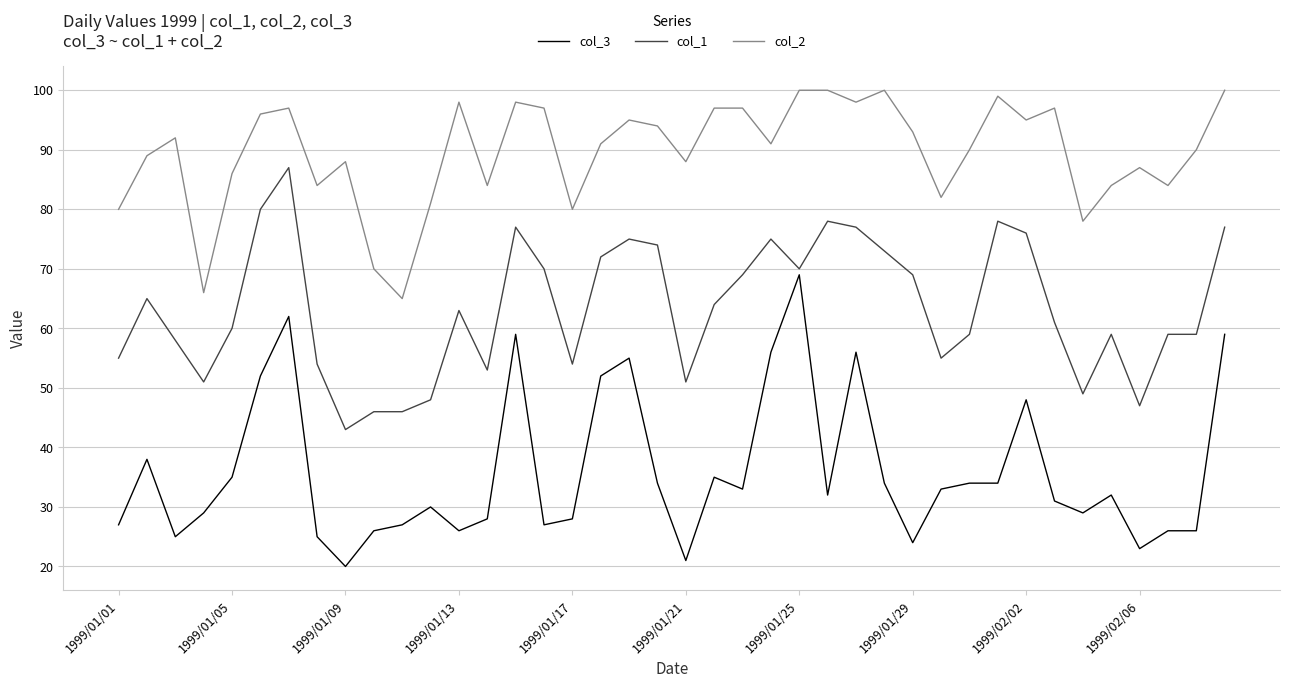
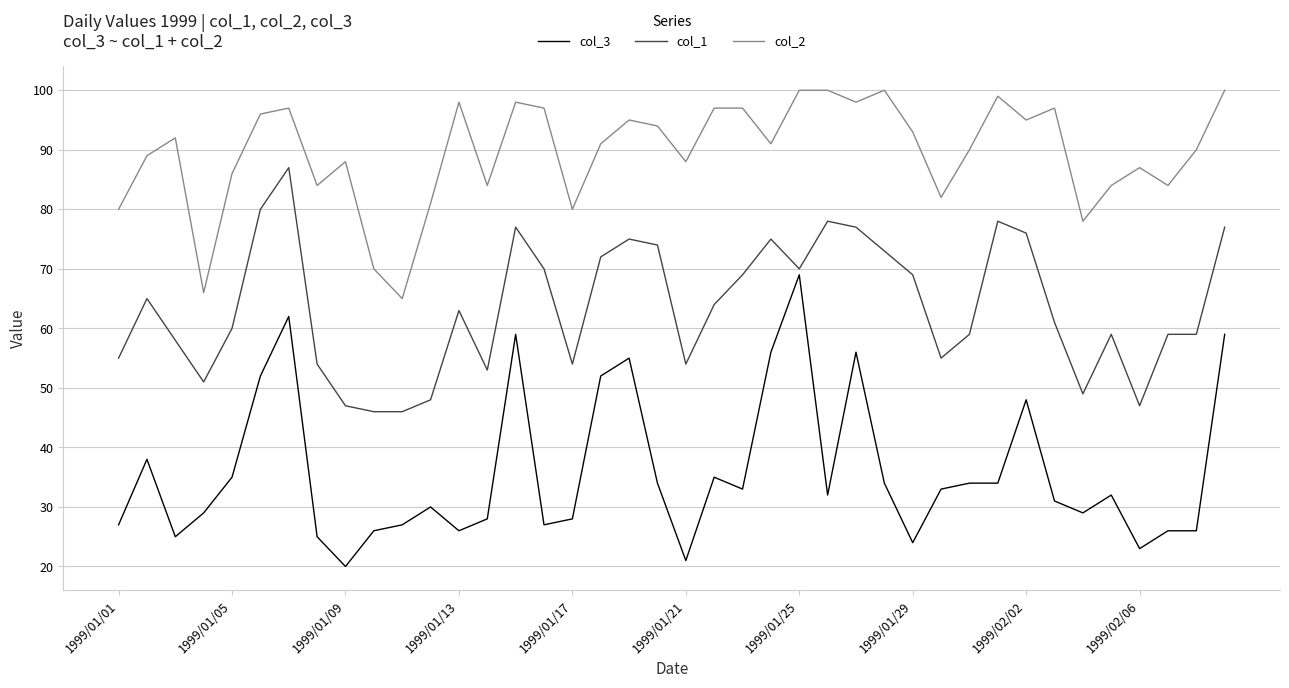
col_1, 1999/01/09: 43 -> 47
col_1, 1999/01/21: 51 -> 54
